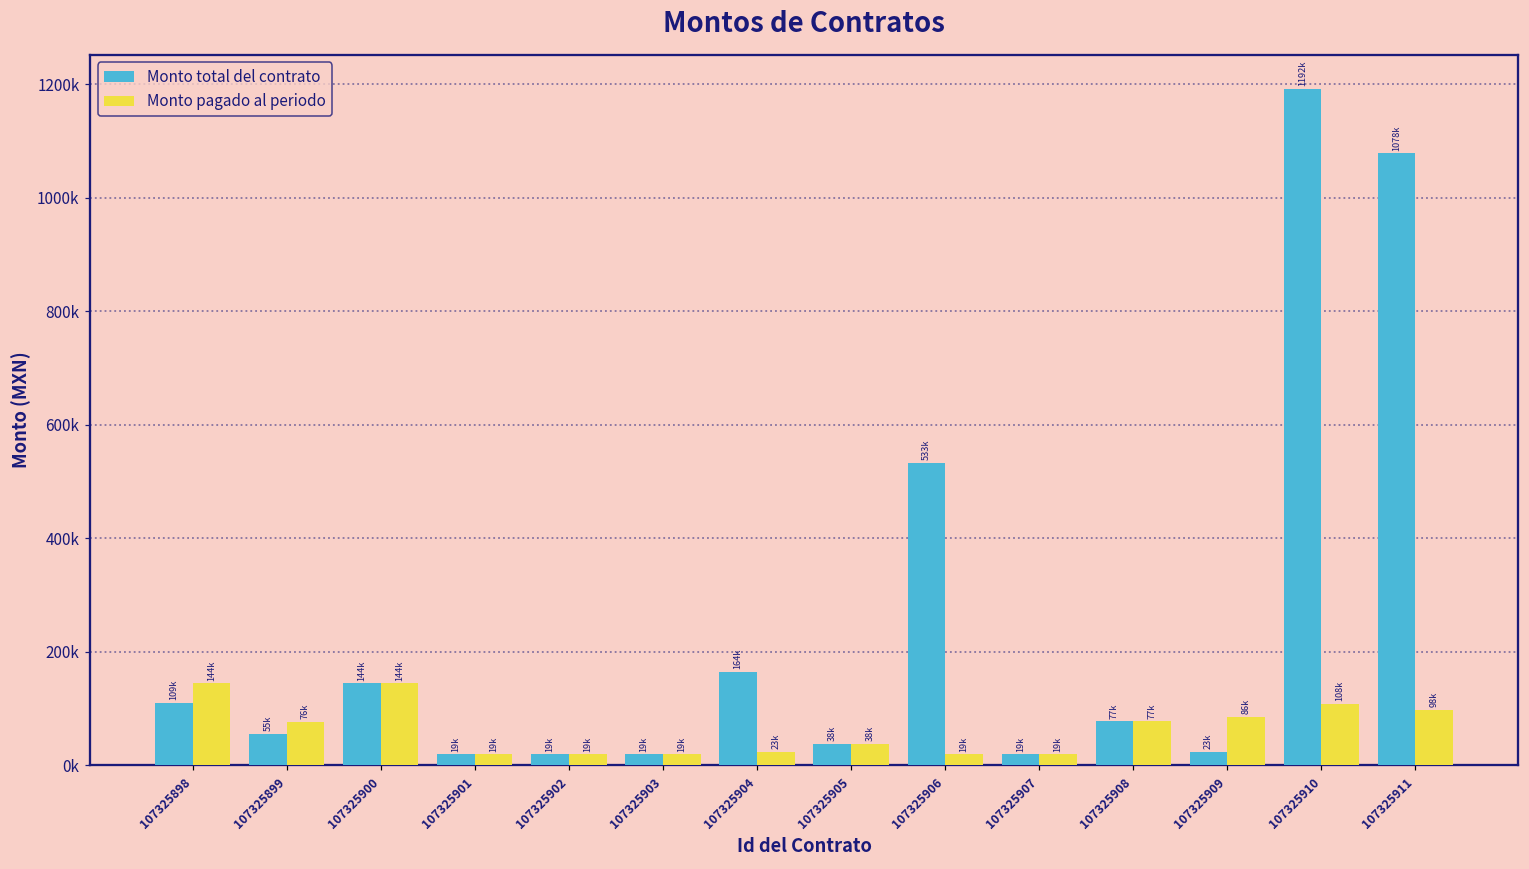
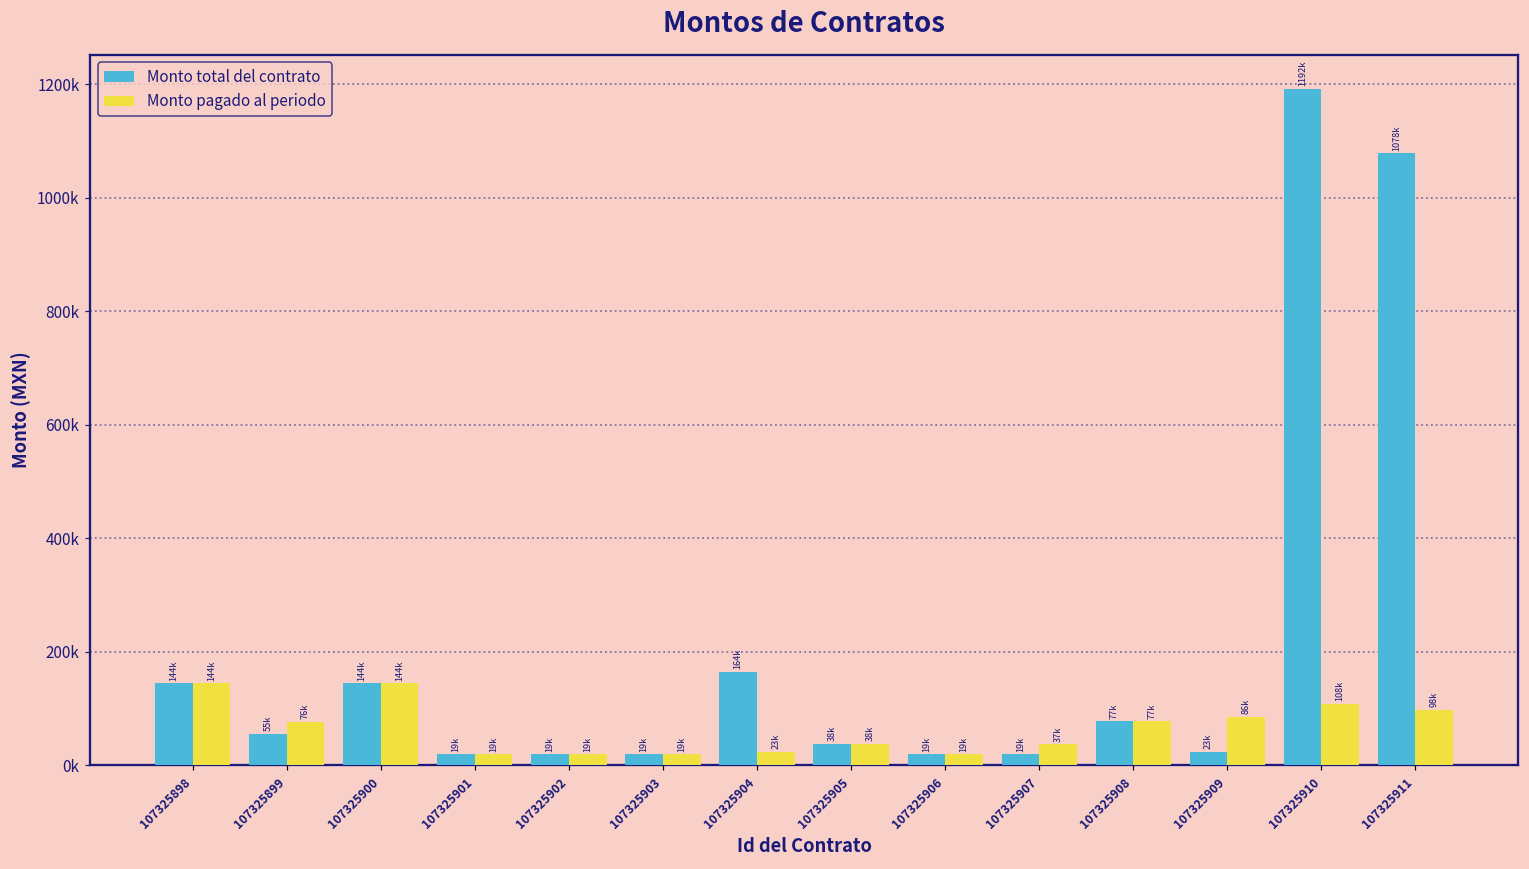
Monto total del contrato, 107325898: 109k -> 144k
Monto total del contrato, 107325906: 533k -> 19k
Monto pagado al periodo, 107325907: 19k -> 37k
